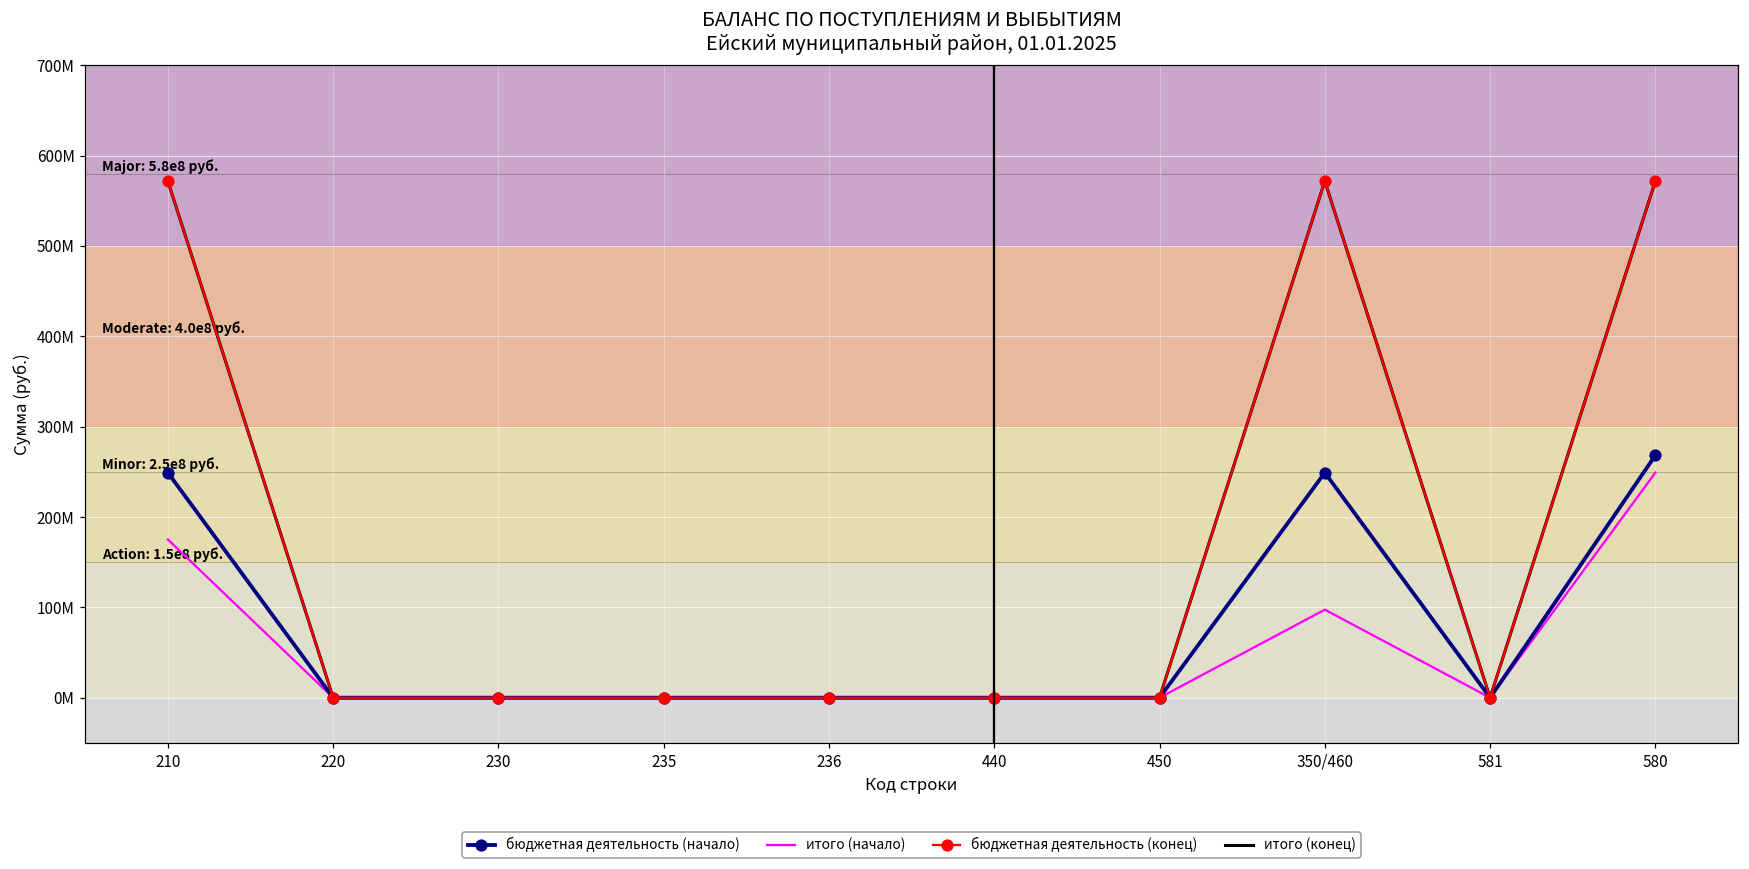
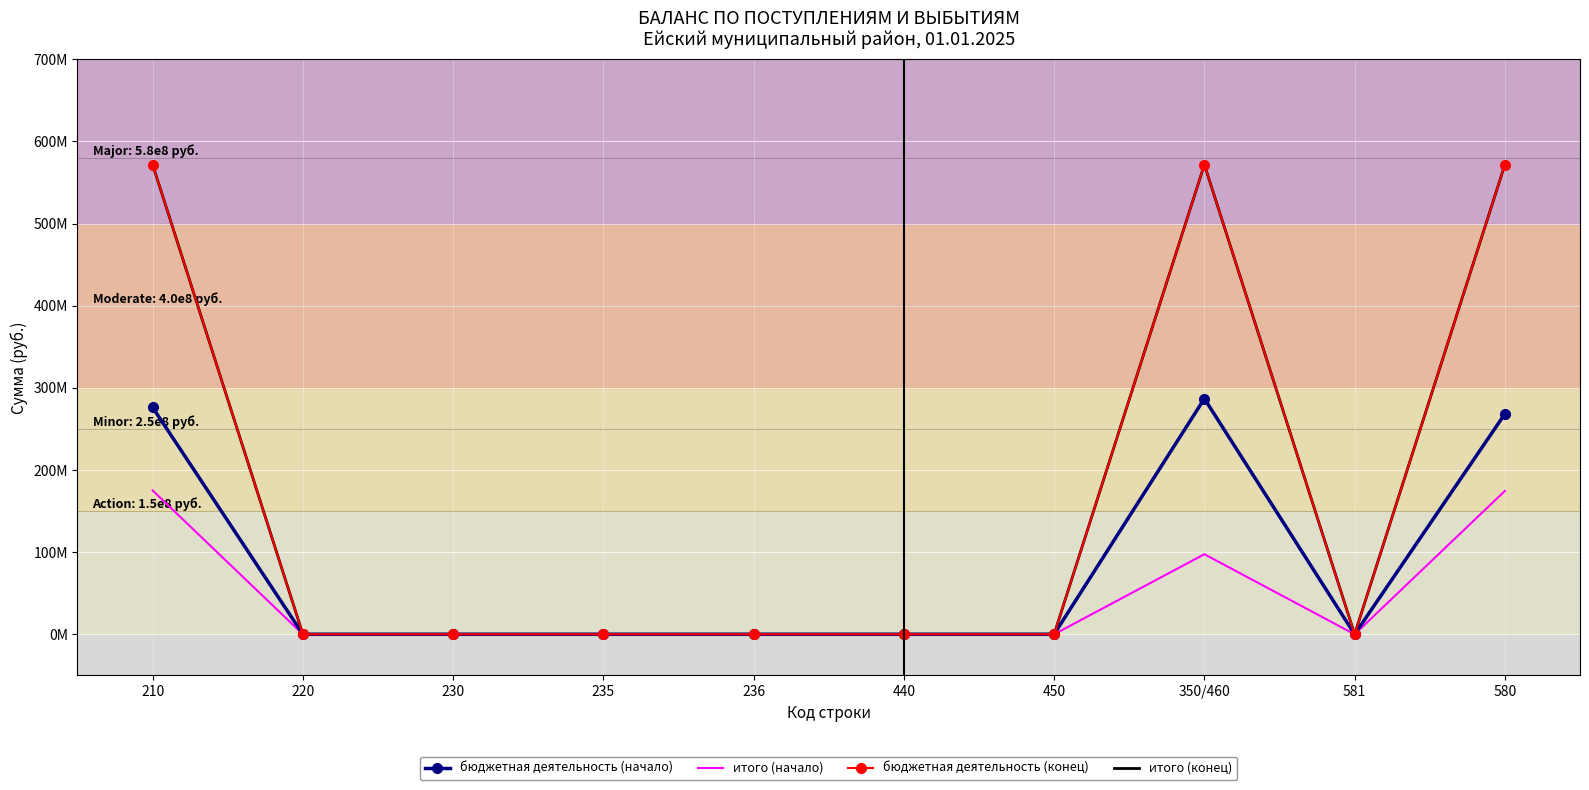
бюджетная деятельность (начало), 210: 250000000 -> 280000000
бюджетная деятельность (начало), 350/460: 250000000 -> 290000000
итого (начало), 580: 250000000 -> 170000000
